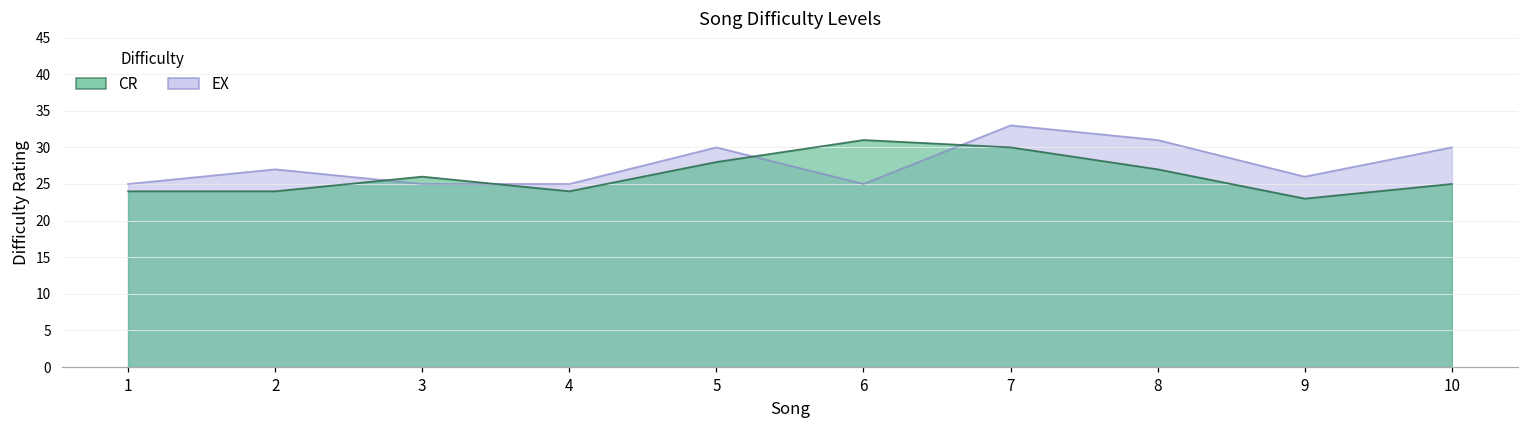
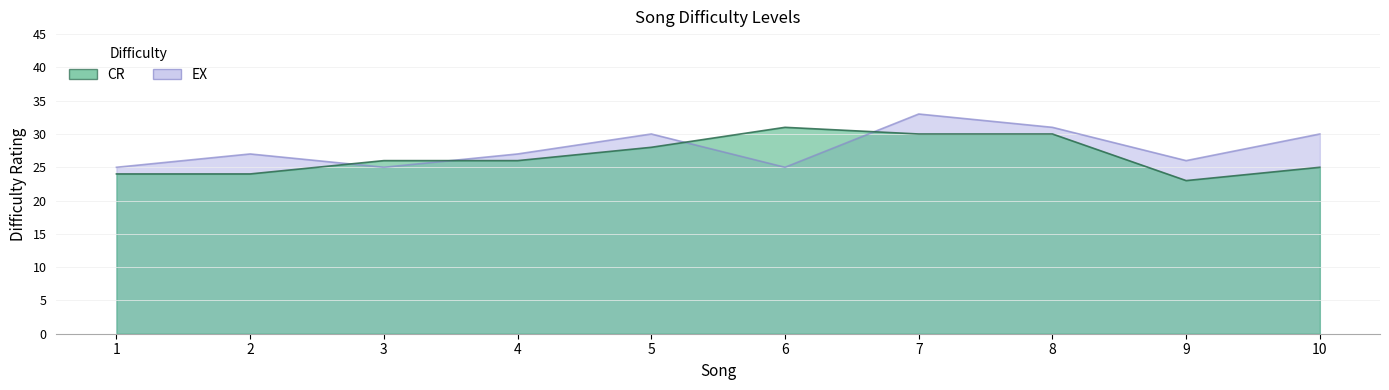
EX, 4: 25 -> 27
CR, 4: 24 -> 26
CR, 8: 27 -> 30
